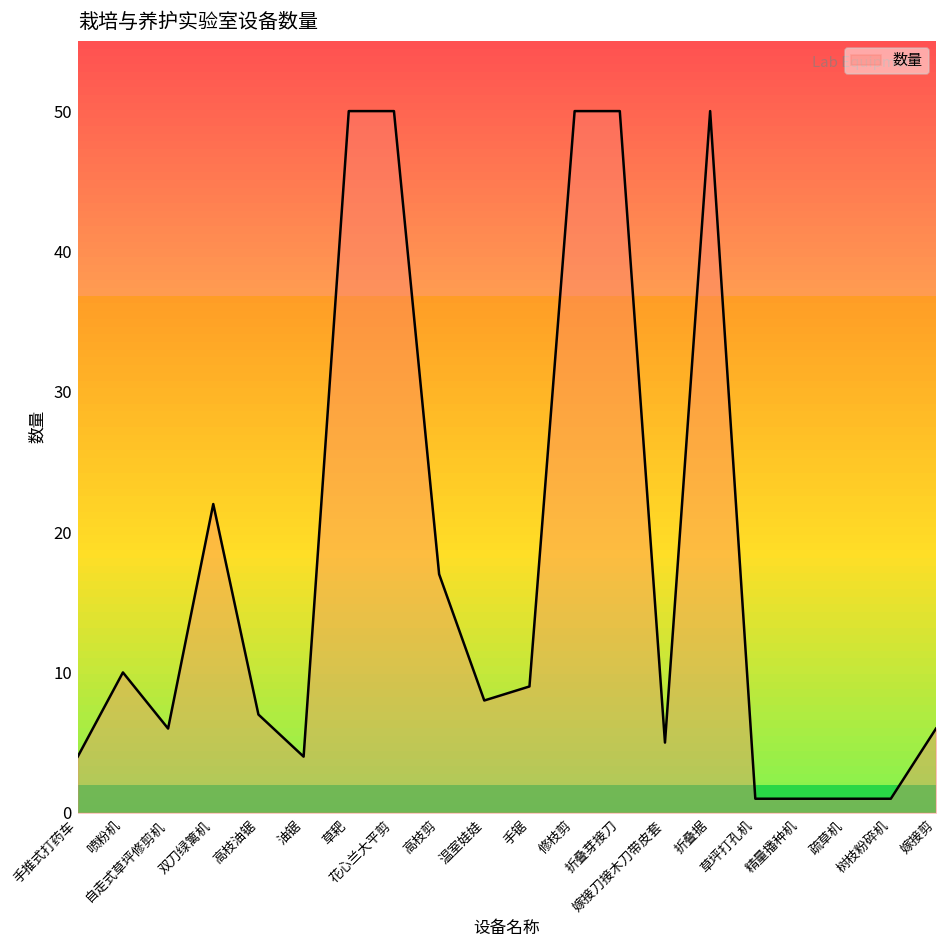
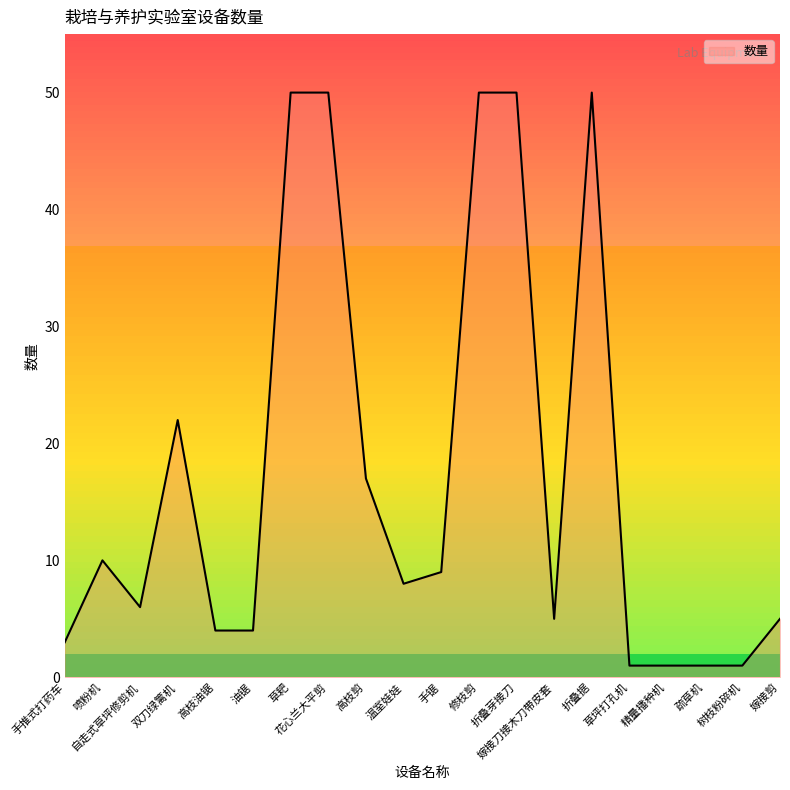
手推式打药车: 4 -> 3
高枝油锯: 7 -> 4
嫁接剪: 6 -> 5
